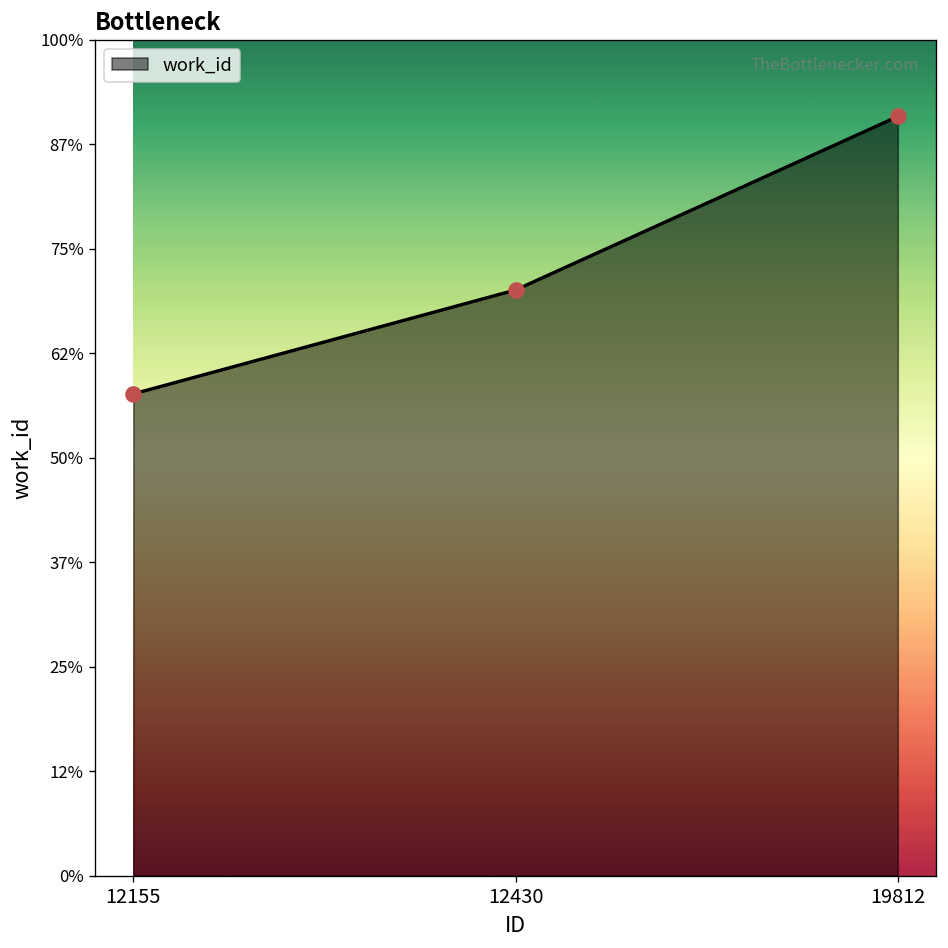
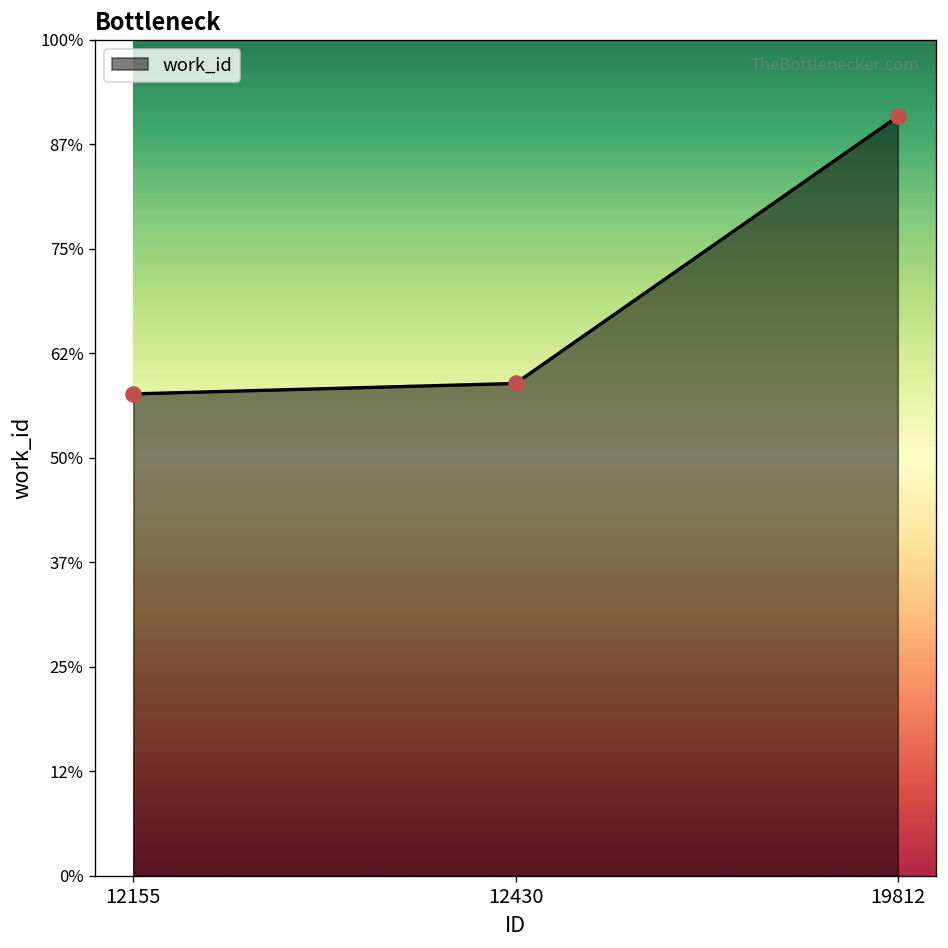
12430: 70% -> 59%
